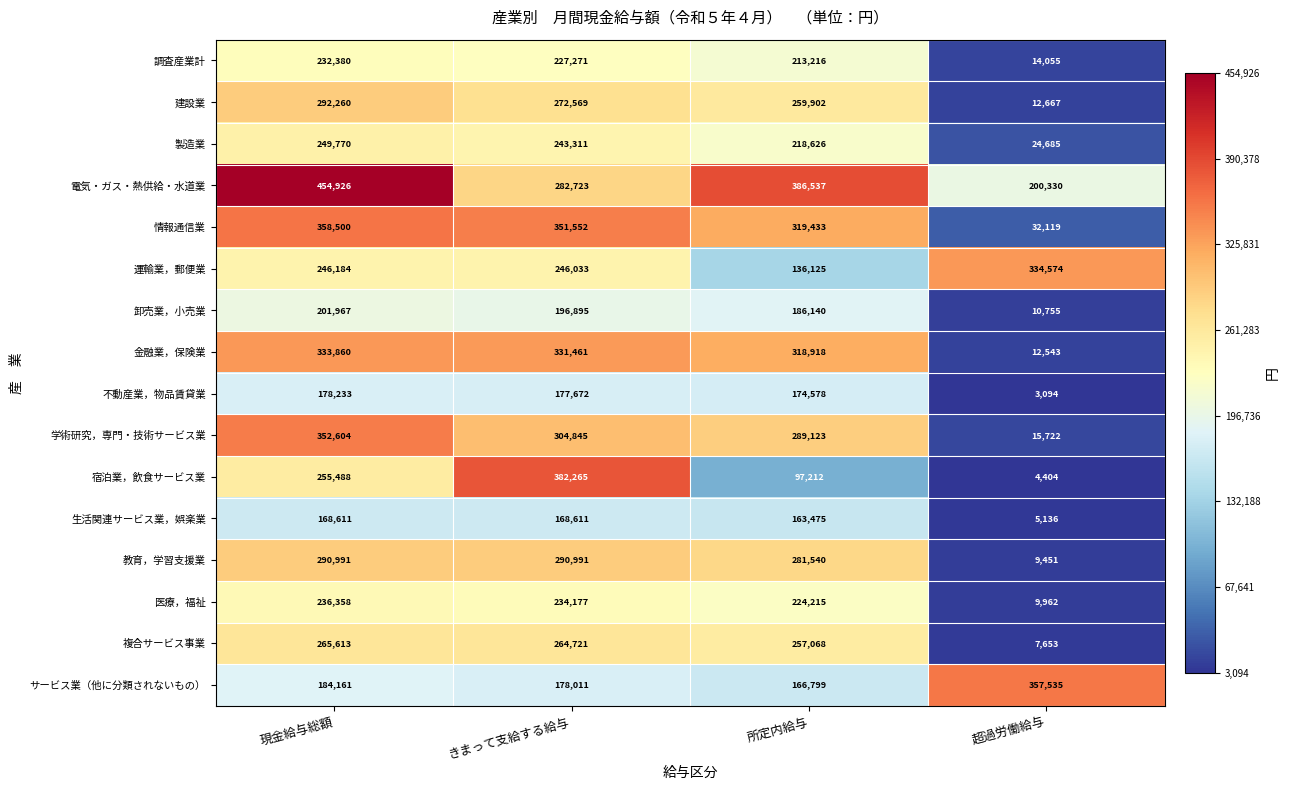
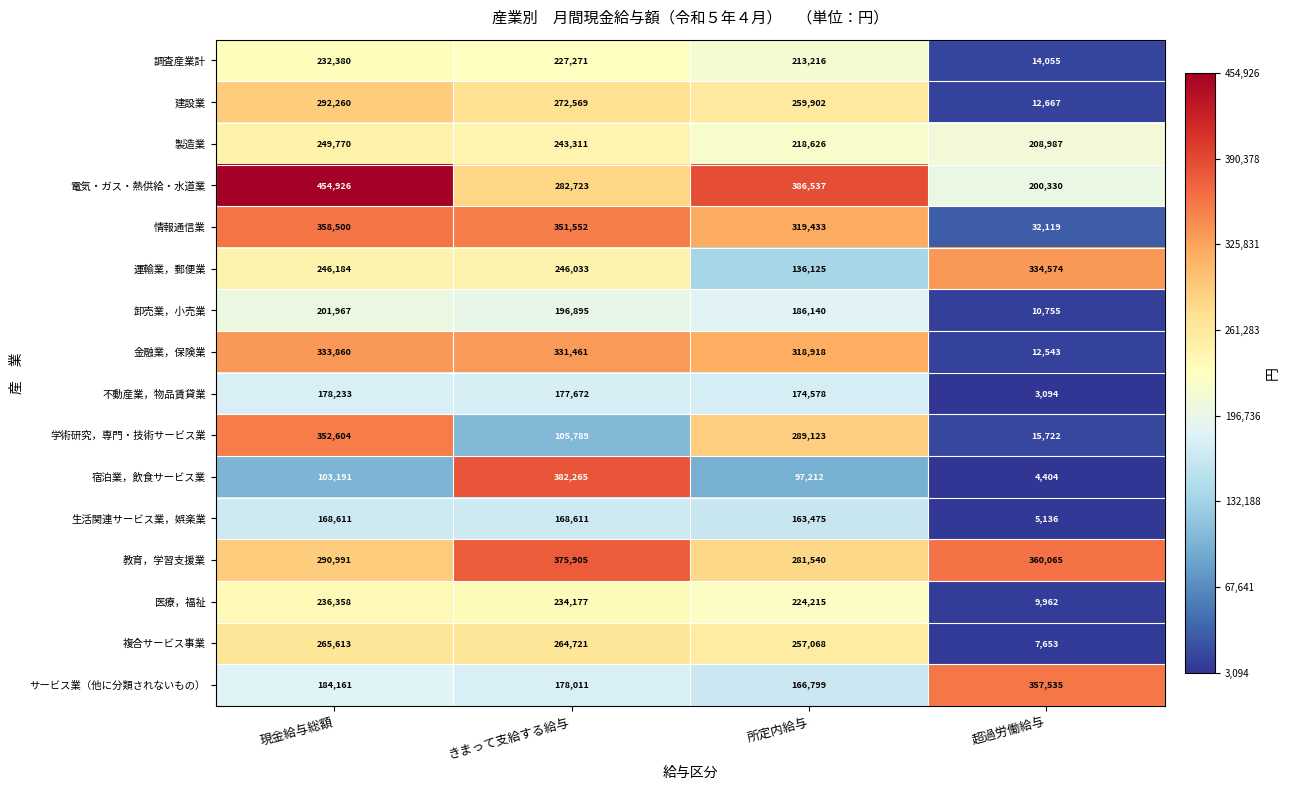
製造業, 超過労働給与: 24,685 -> 208,987
学術研究，専門・技術サービス業, きまって支給する給与: 304,845 -> 105,789
宿泊業，飲食サービス業, 現金給与総額: 255,488 -> 103,191
教育，学習支援業, きまって支給する給与: 290,991 -> 375,905
教育，学習支援業, 超過労働給与: 9,451 -> 360,065
